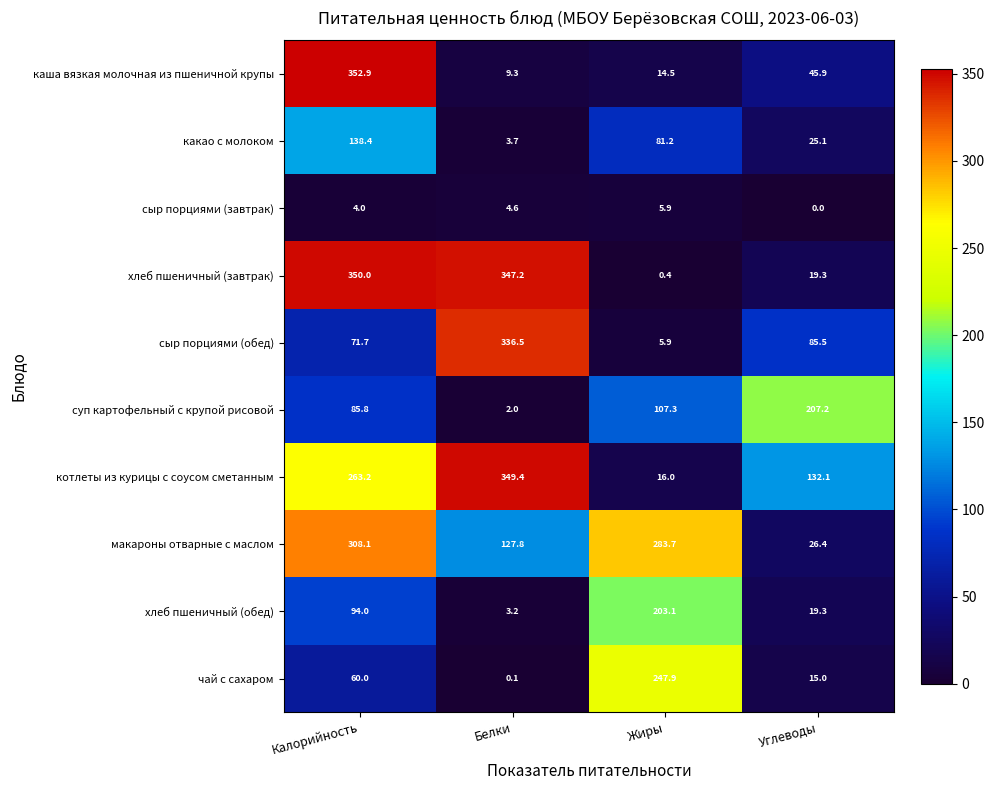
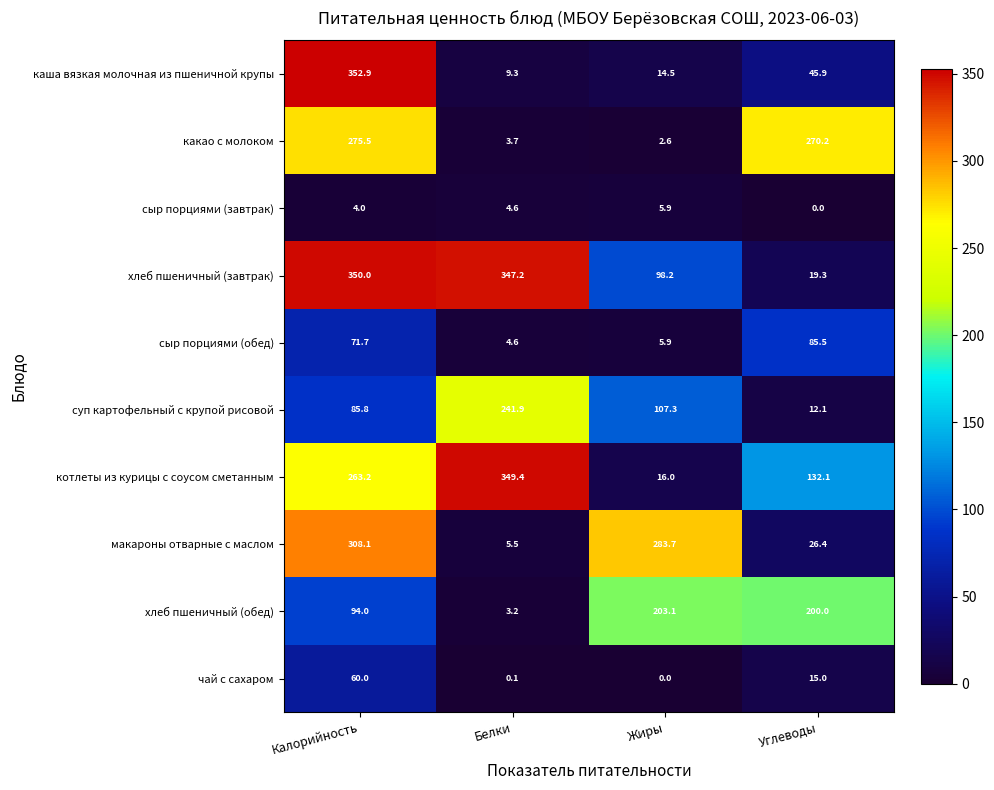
какао с молоком, Калорийность: 138.4 -> 275.5
какао с молоком, Жиры: 81.2 -> 2.6
какао с молоком, Углеводы: 25.1 -> 270.2
хлеб пшеничный (завтрак), Жиры: 0.4 -> 98.2
сыр порциями (обед), Белки: 336.5 -> 4.6
суп картофельный с крупой рисовой, Белки: 2.0 -> 241.9
суп картофельный с крупой рисовой, Углеводы: 207.2 -> 12.1
макароны отварные с маслом, Белки: 127.8 -> 5.5
хлеб пшеничный (обед), Углеводы: 19.3 -> 200.0
чай с сахаром, Жиры: 247.9 -> 0.0
